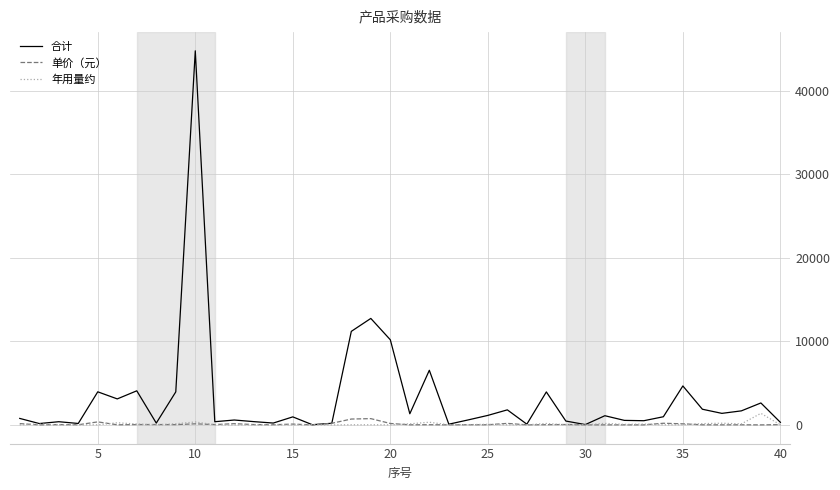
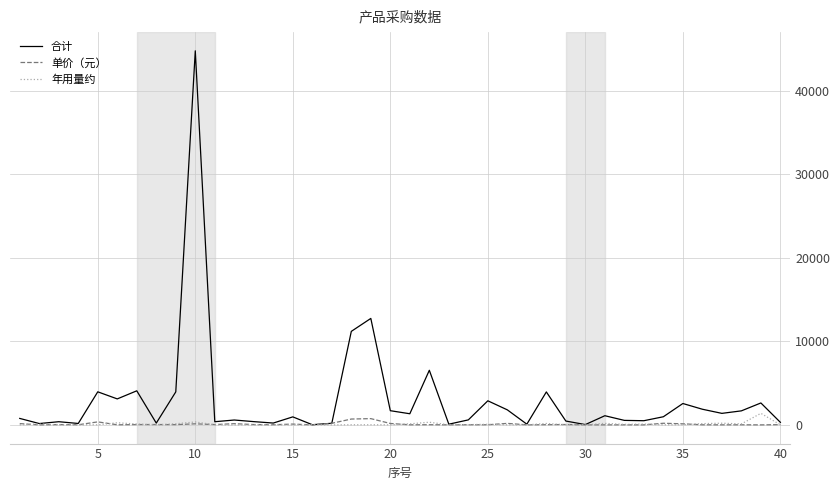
合计, 20: 10000 -> 2000
合计, 25: 1000 -> 3000
合计, 35: 5000 -> 3000
